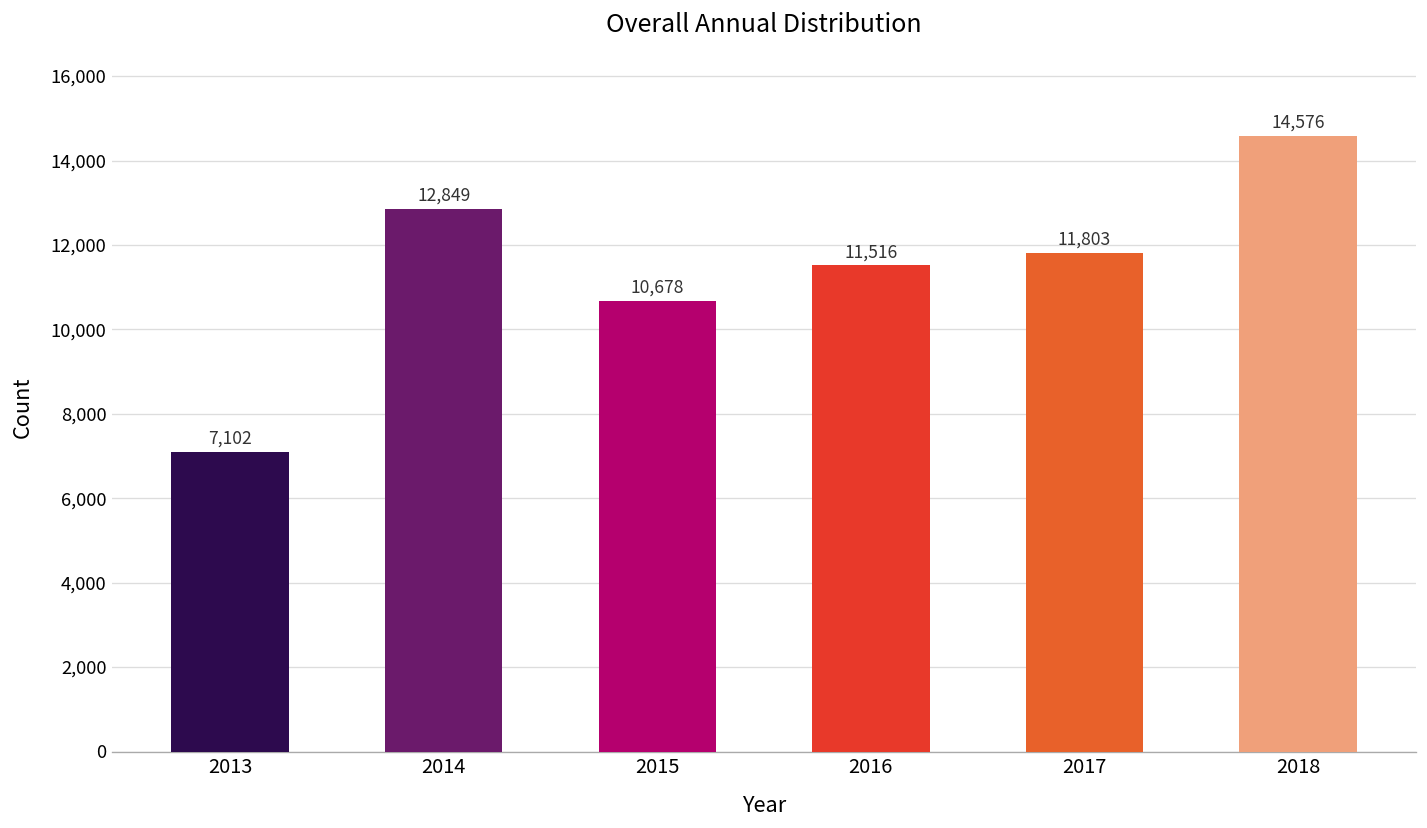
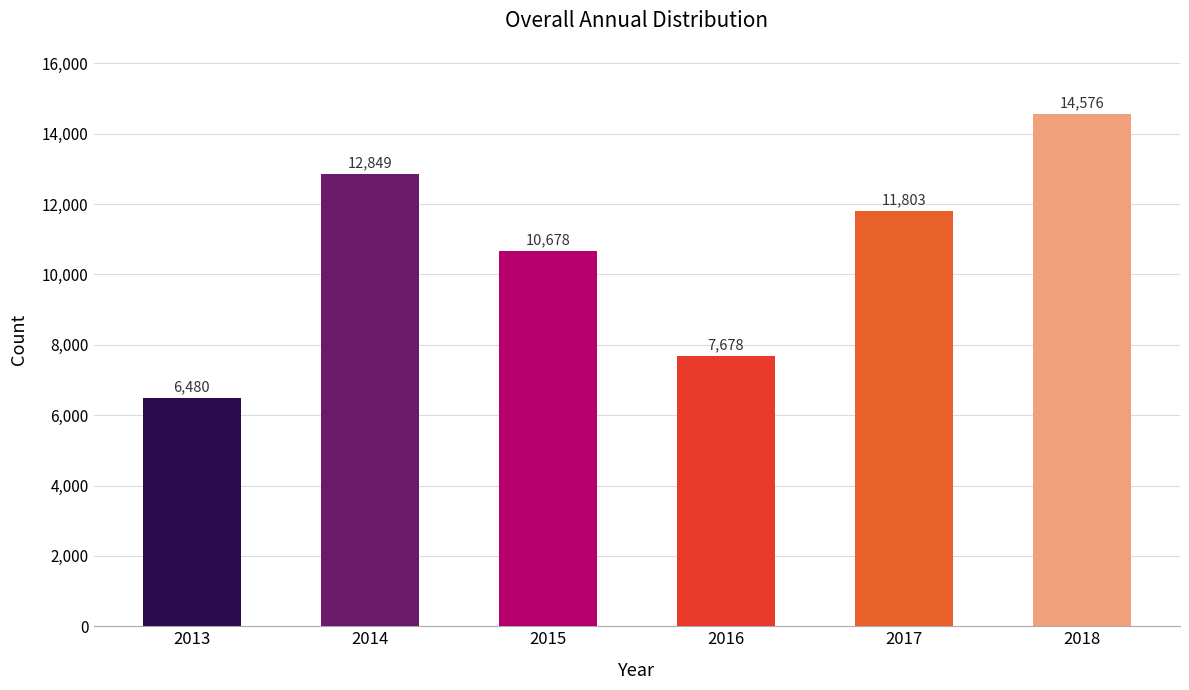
2013: 7,102 -> 6,480
2016: 11,516 -> 7,678
